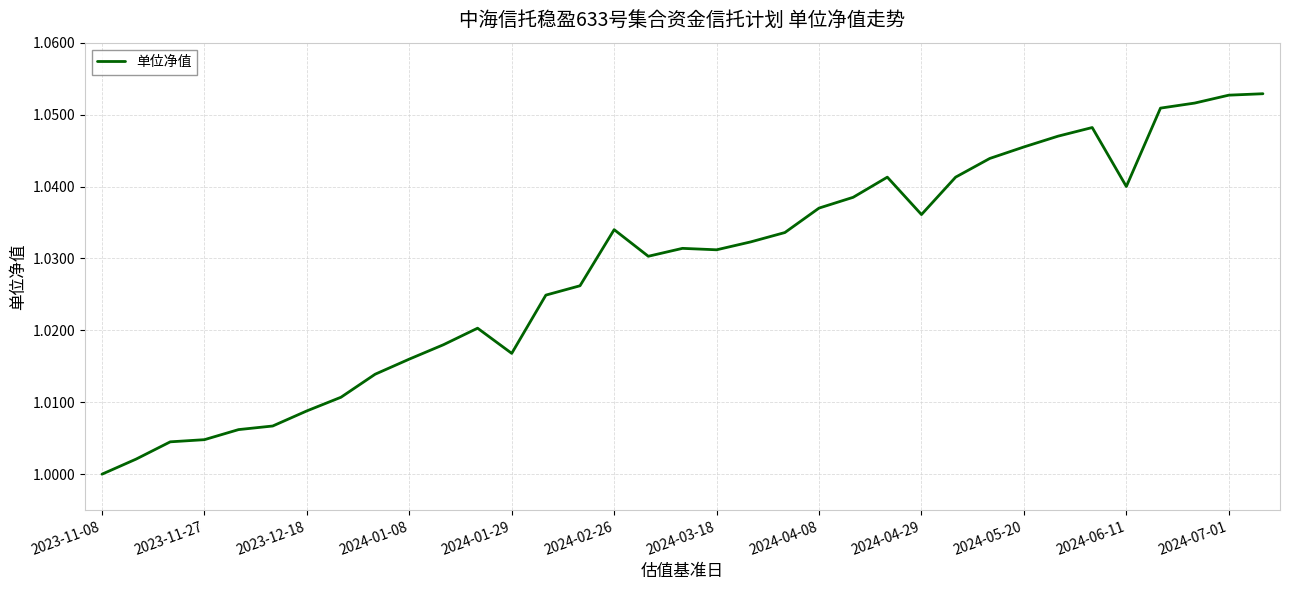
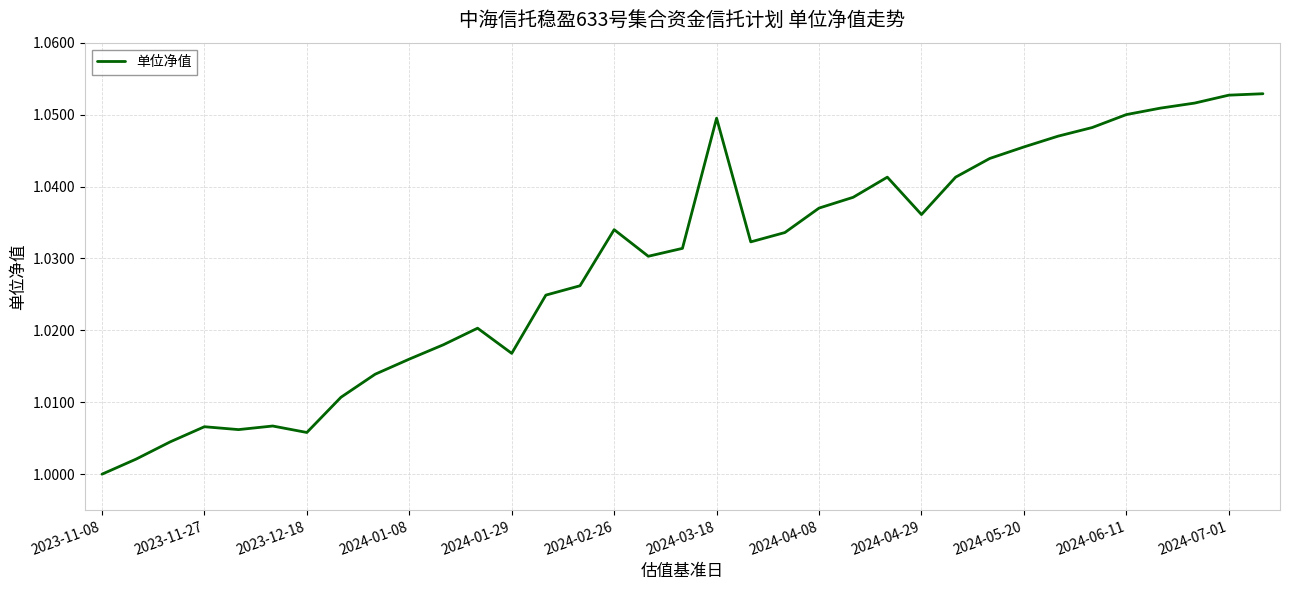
2023-11-27: 1.005 -> 1.007
2023-12-18: 1.009 -> 1.006
2024-03-18: 1.031 -> 1.050
2024-06-11: 1.04 -> 1.05
